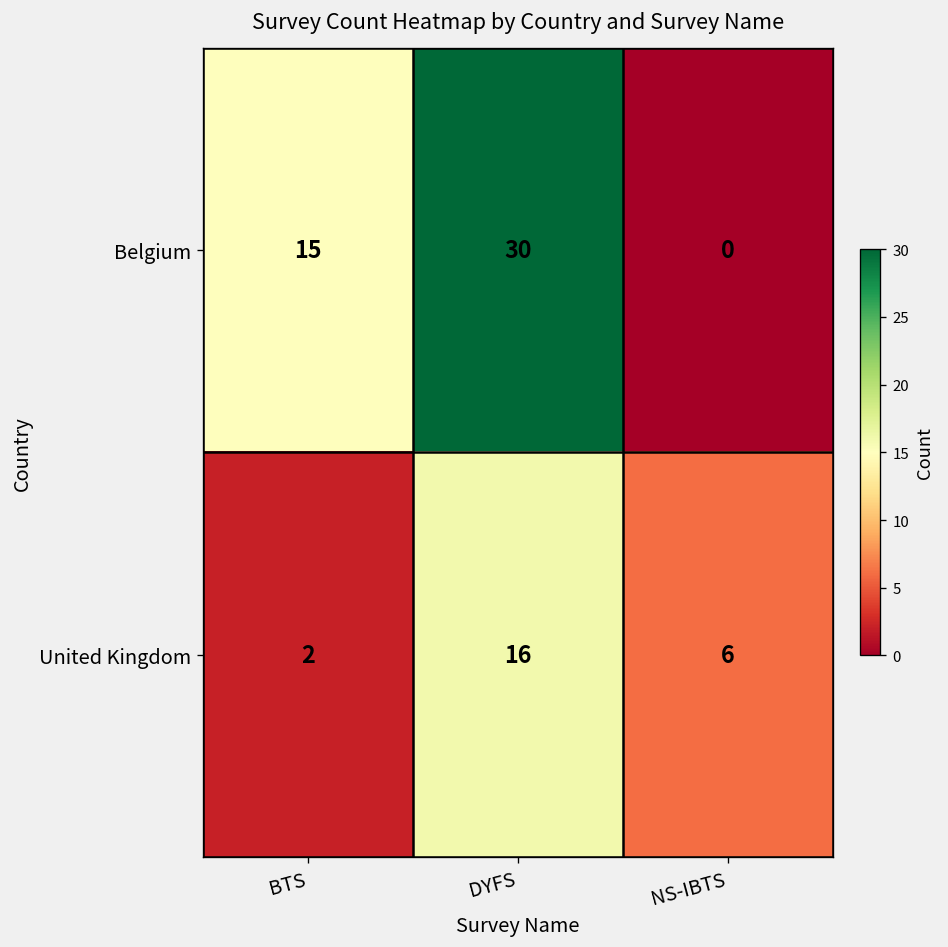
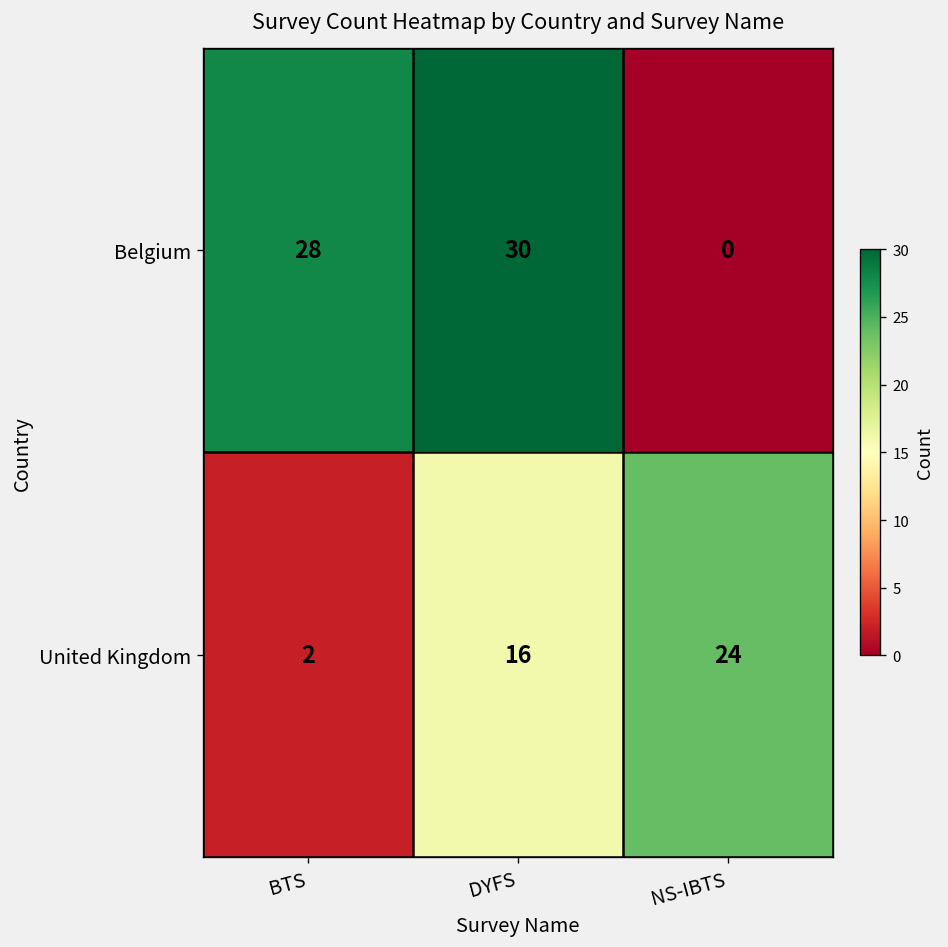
Belgium, BTS: 15 -> 28
United Kingdom, NS-IBTS: 6 -> 24
